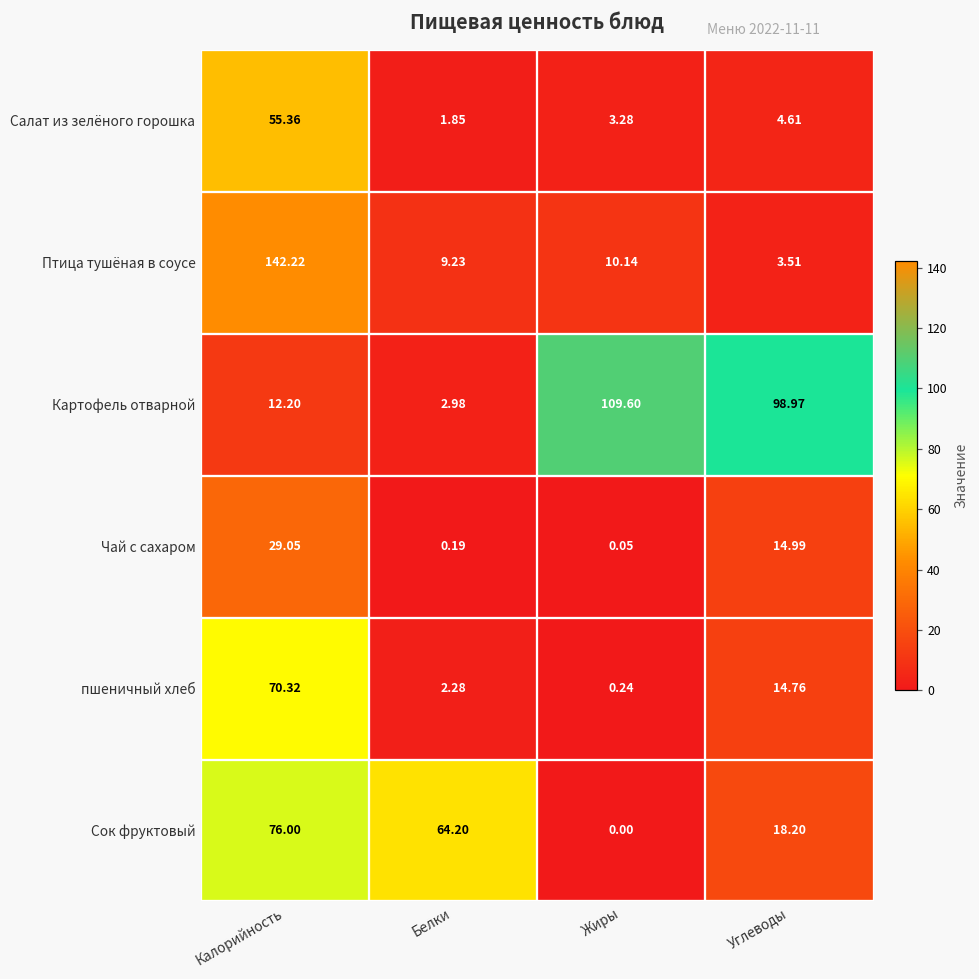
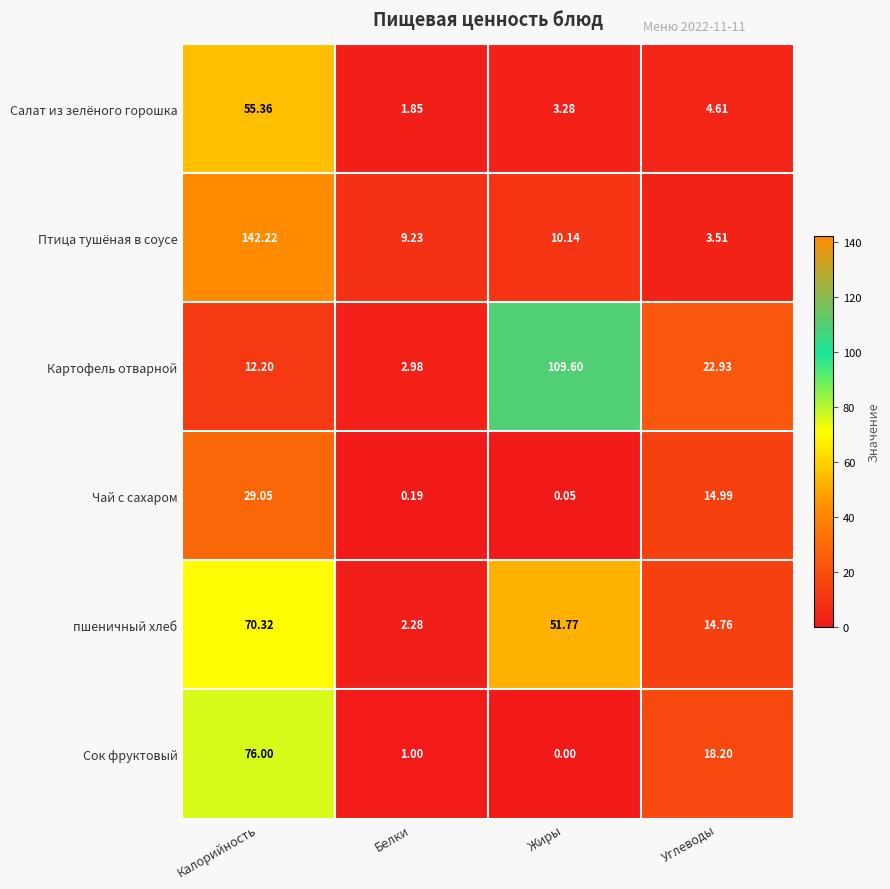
Картофель отварной, Углеводы: 98.97 -> 22.93
пшеничный хлеб, Жиры: 0.24 -> 51.77
Сок фруктовый, Белки: 64.20 -> 1.00
